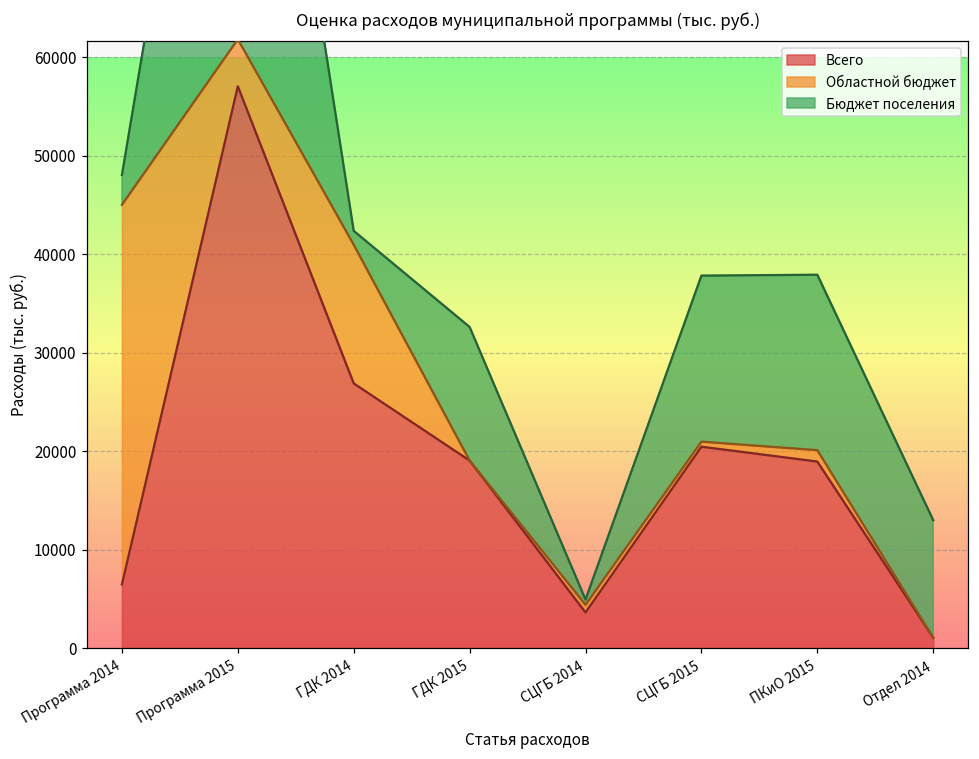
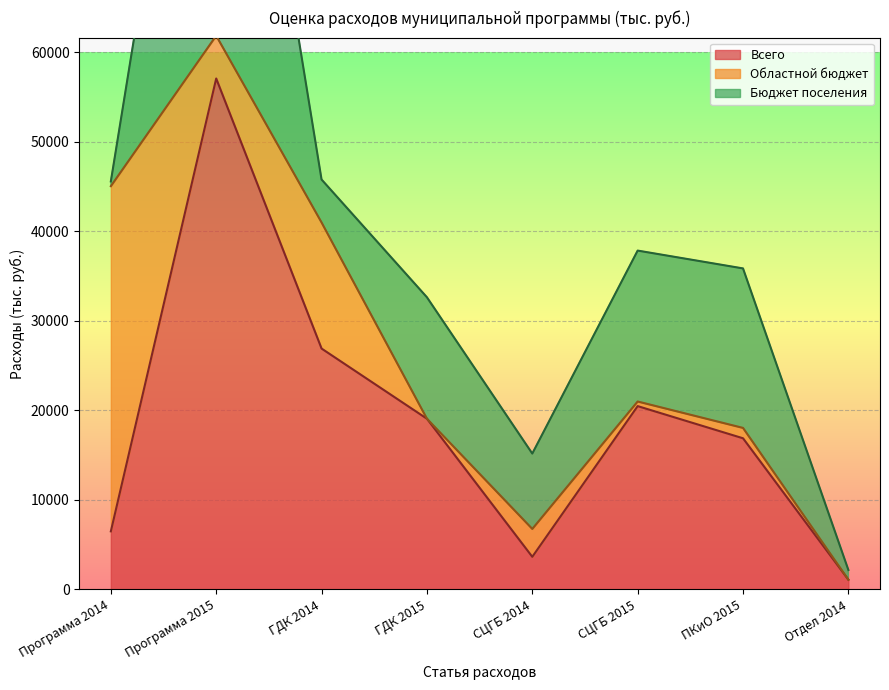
Бюджет поселения, Программа 2014: 3000 -> 1000
Бюджет поселения, ГДК 2014: 1000 -> 5000
Областной бюджет, СЦГБ 2014: 1000 -> 3000
Бюджет поселения, СЦГБ 2014: 1000 -> 8000
Всего, ПКиО 2015: 19000 -> 17000
Бюджет поселения, Отдел 2014: 12000 -> 1000
